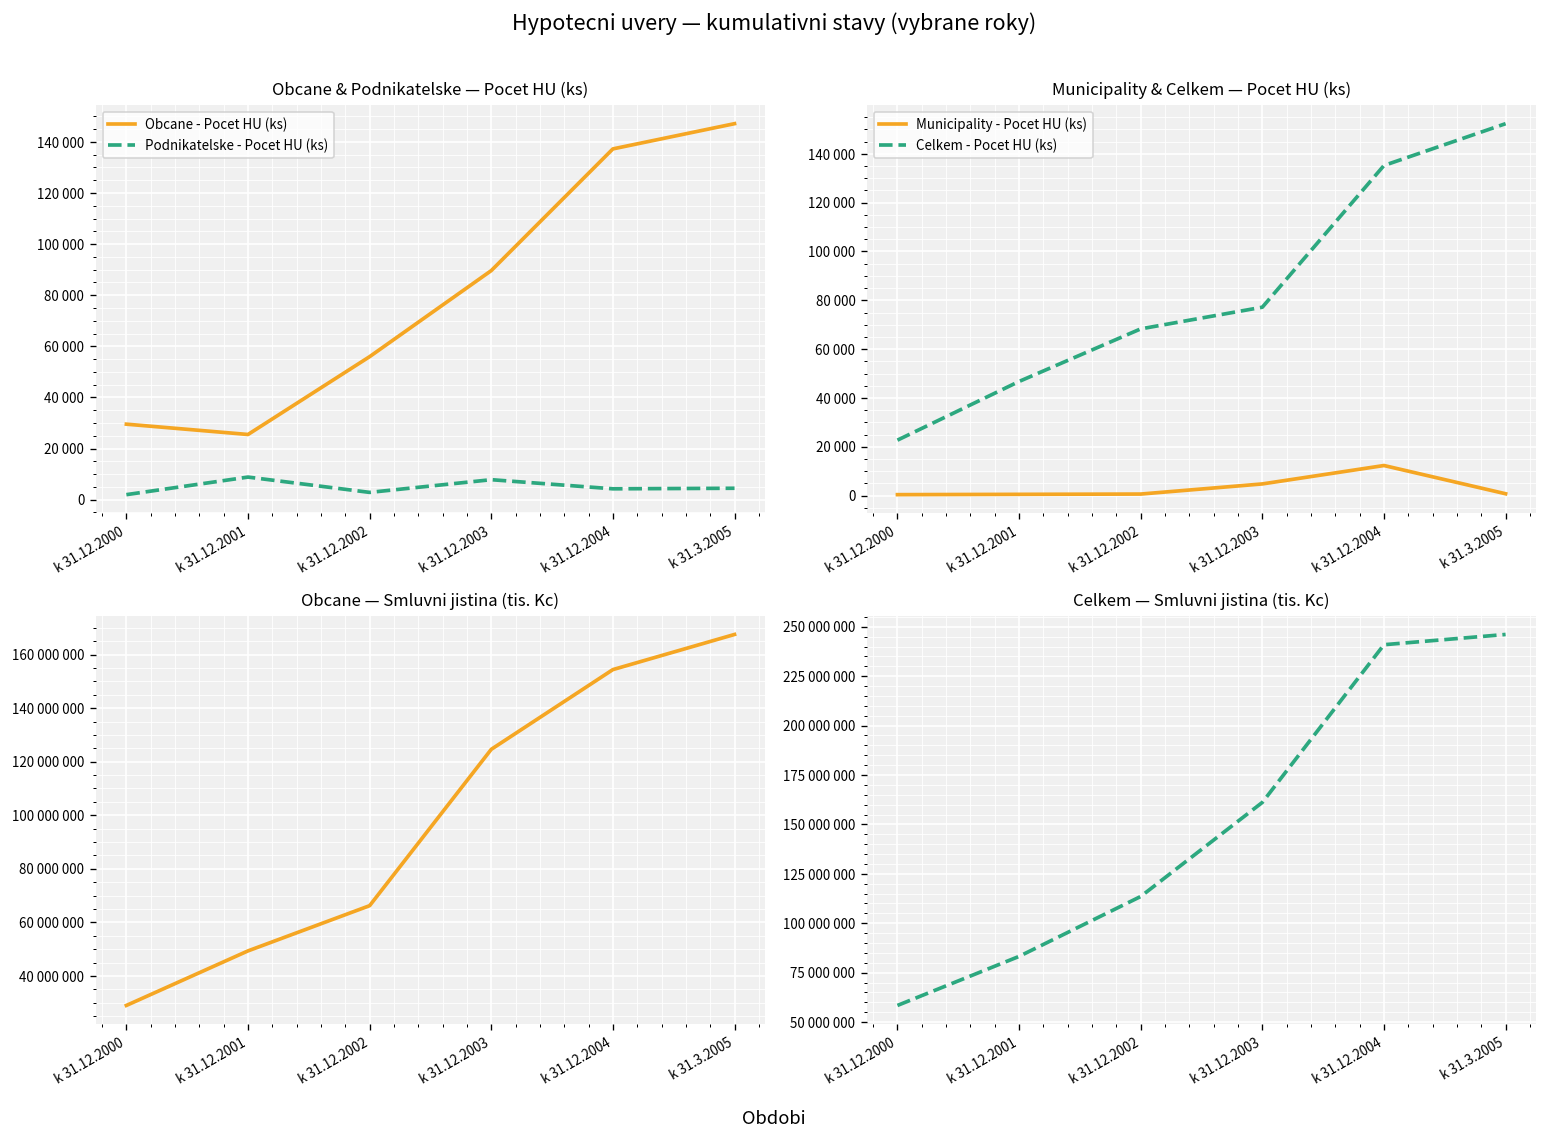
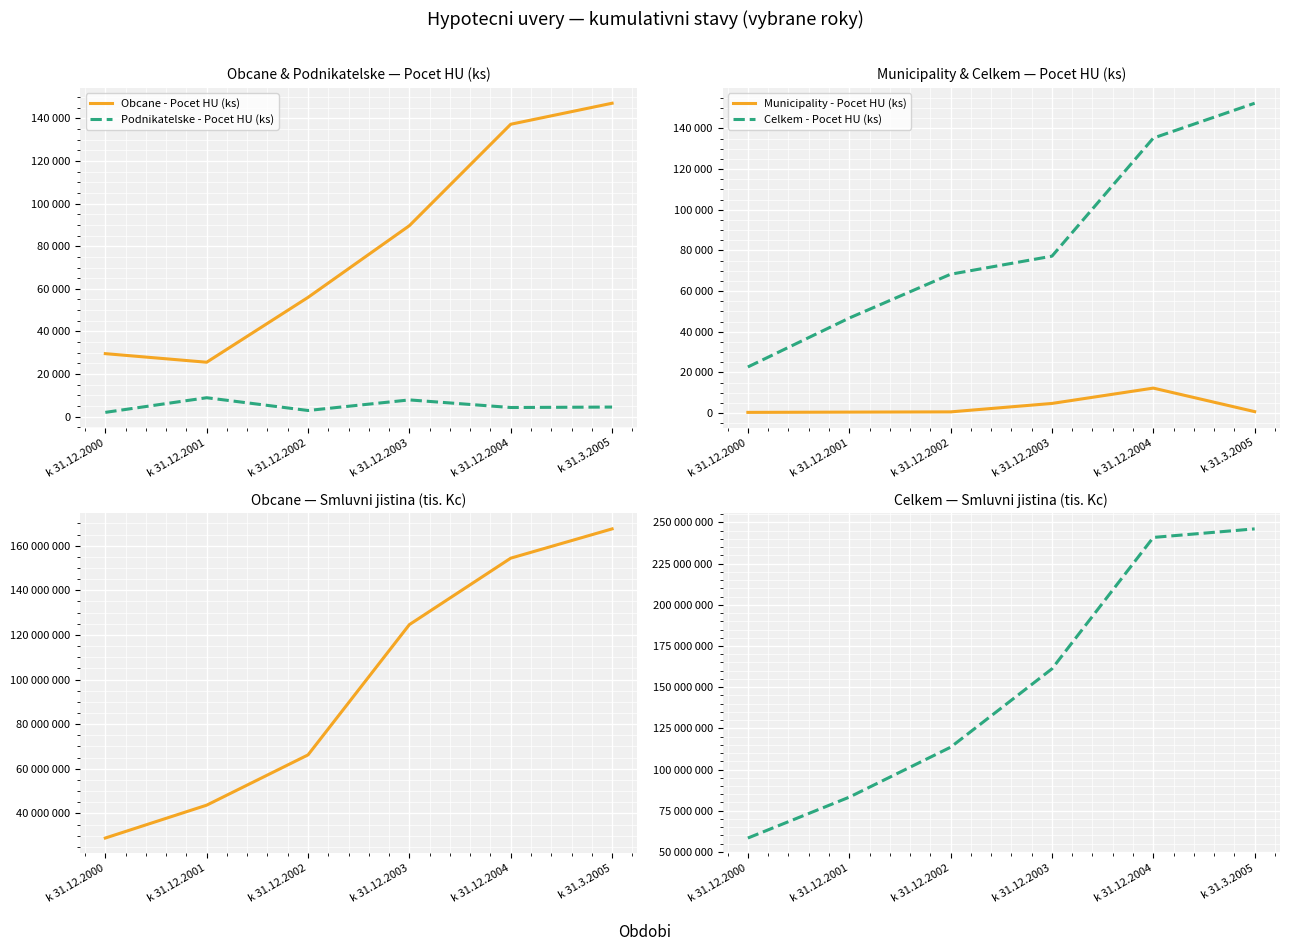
Obcane — Smluvni jistina (tis. Kc), k 31.12.2001: 49000000 -> 44000000
